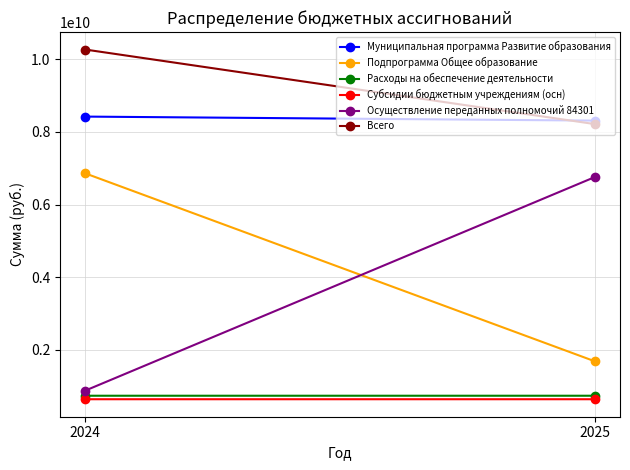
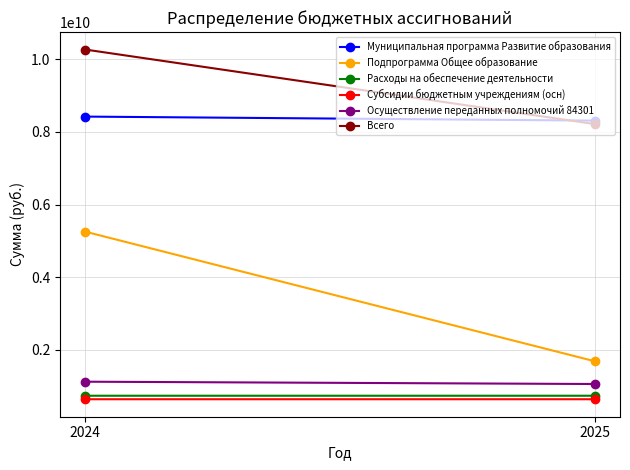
Подпрограмма Общее образование, 2024: 6900000000 -> 5300000000
Осуществление переданных полномочий 84301, 2024: 900000000 -> 1100000000
Осуществление переданных полномочий 84301, 2025: 6800000000 -> 1100000000
